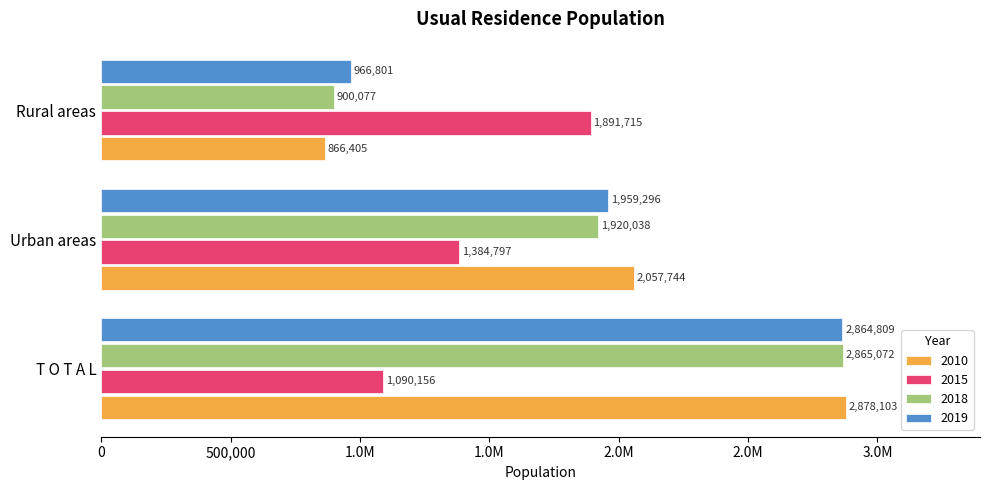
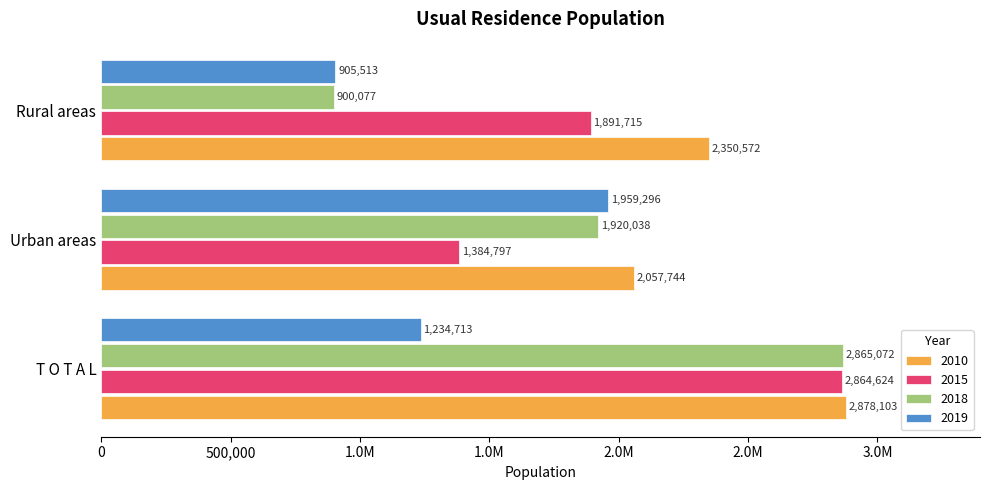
2019, Rural areas: 966,801 -> 905,513
2010, Rural areas: 866,405 -> 2,350,572
2019, T O T A L: 2,864,809 -> 1,234,713
2015, T O T A L: 1,090,156 -> 2,864,624
